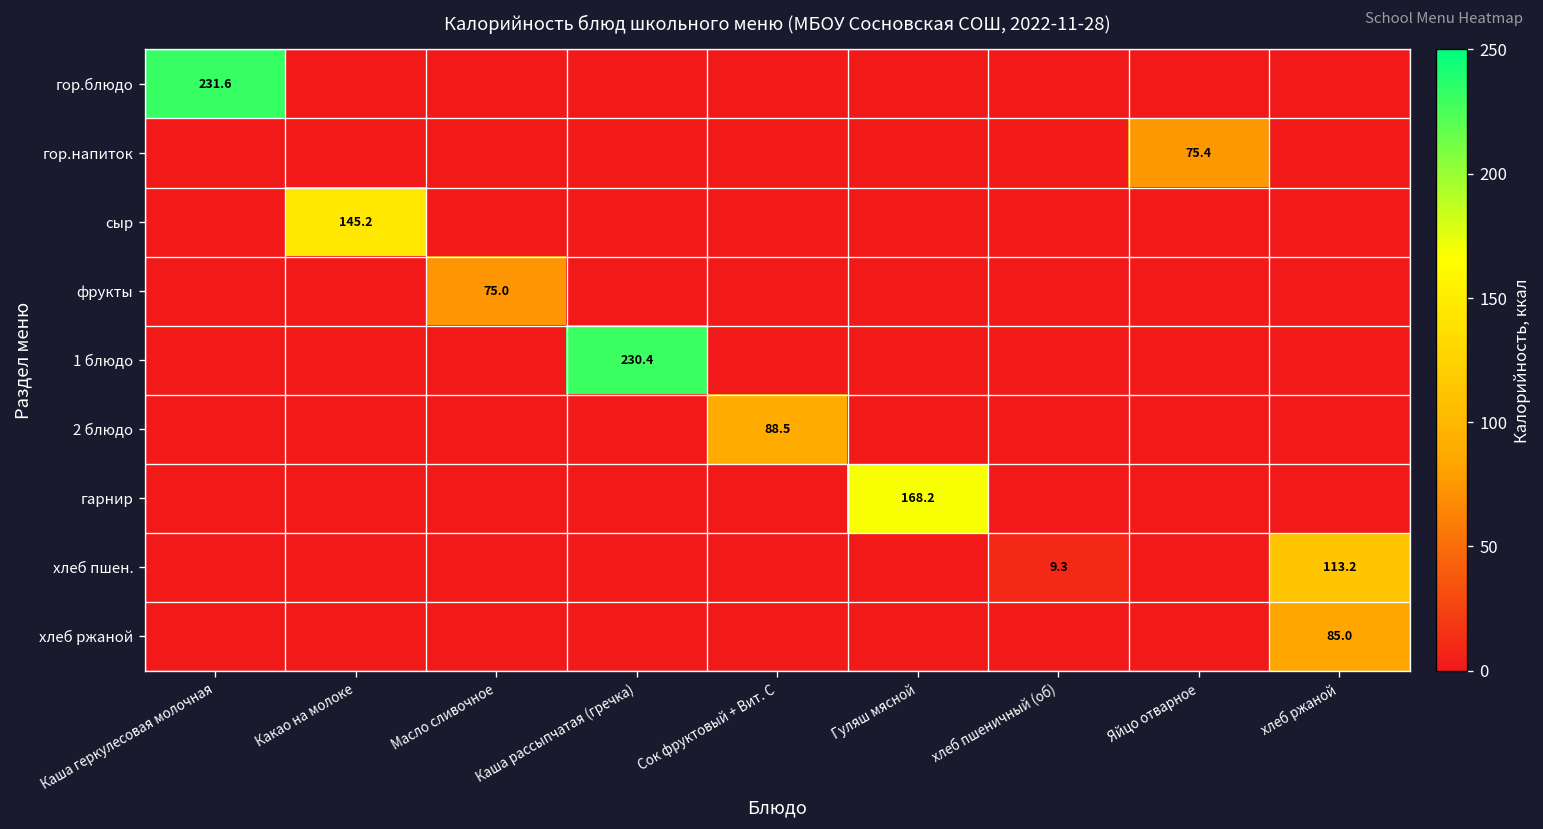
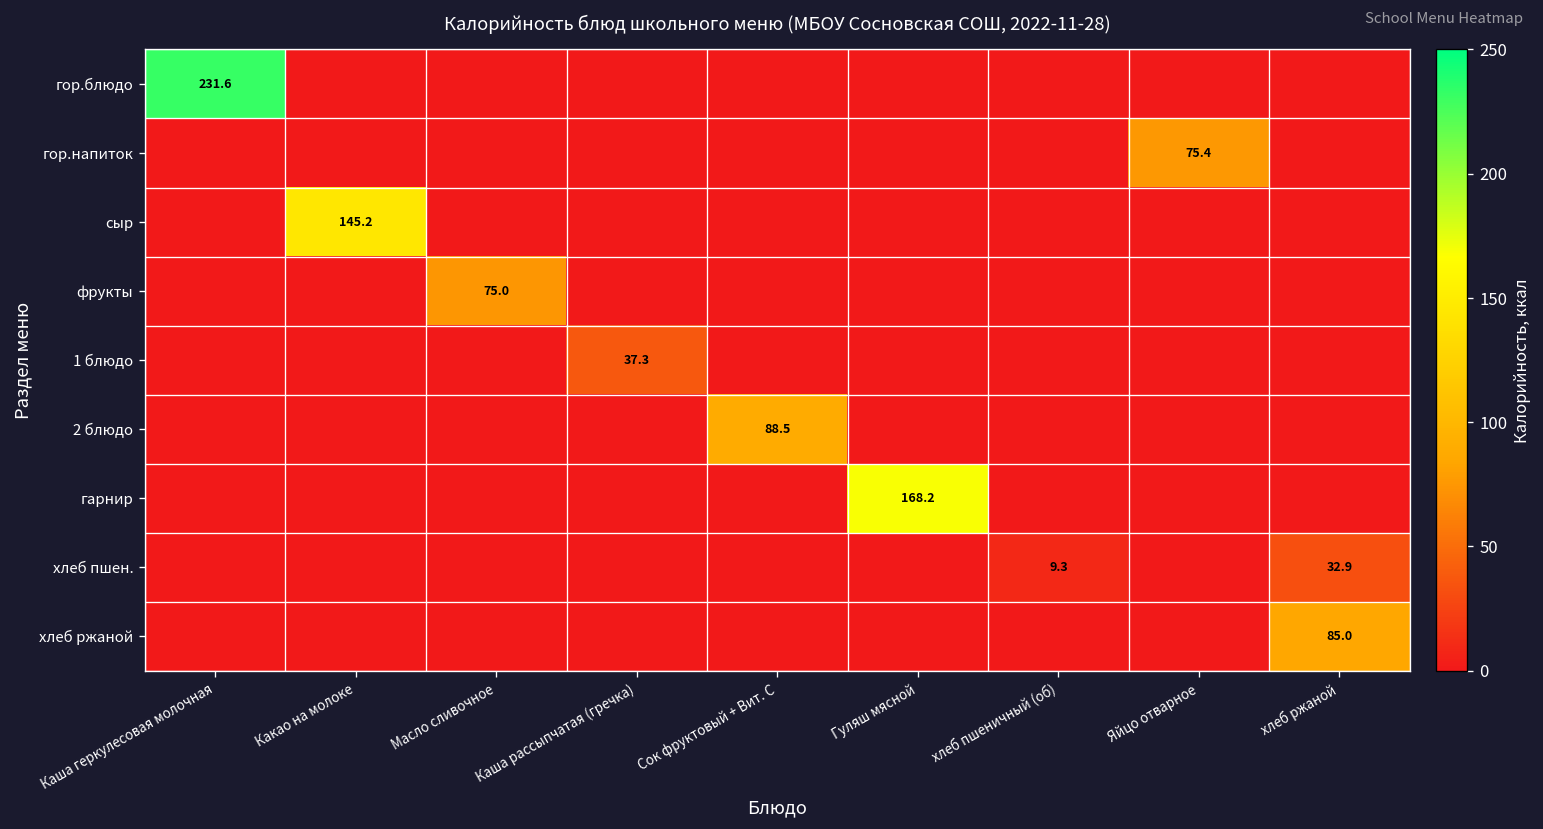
1 блюдо, Каша рассыпчатая (гречка): 230.4 -> 37.3
хлеб пшен., хлеб ржаной: 113.2 -> 32.9
